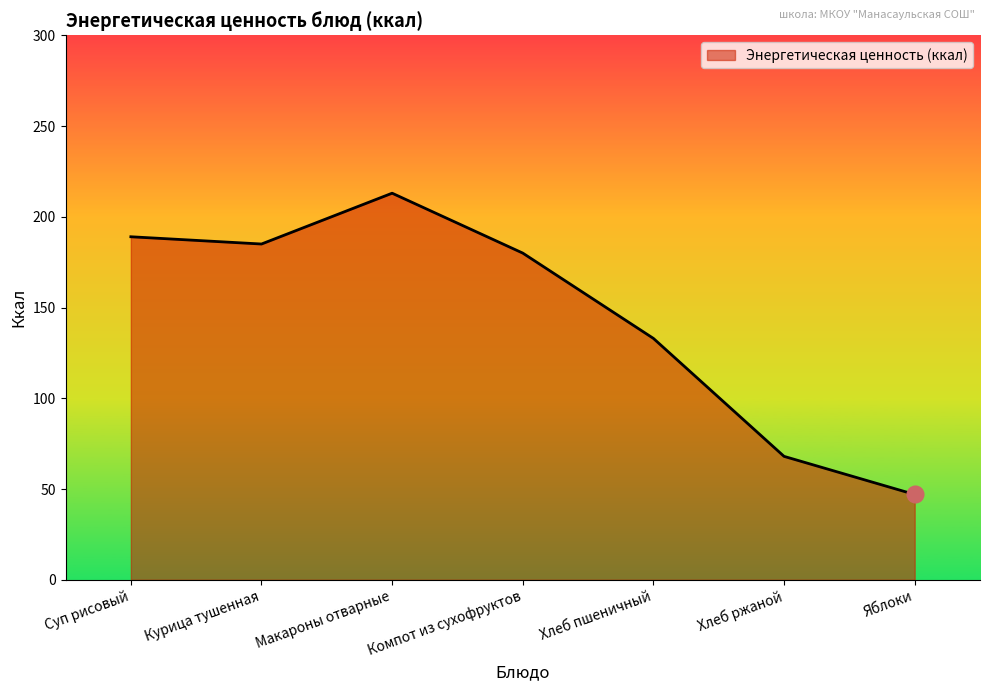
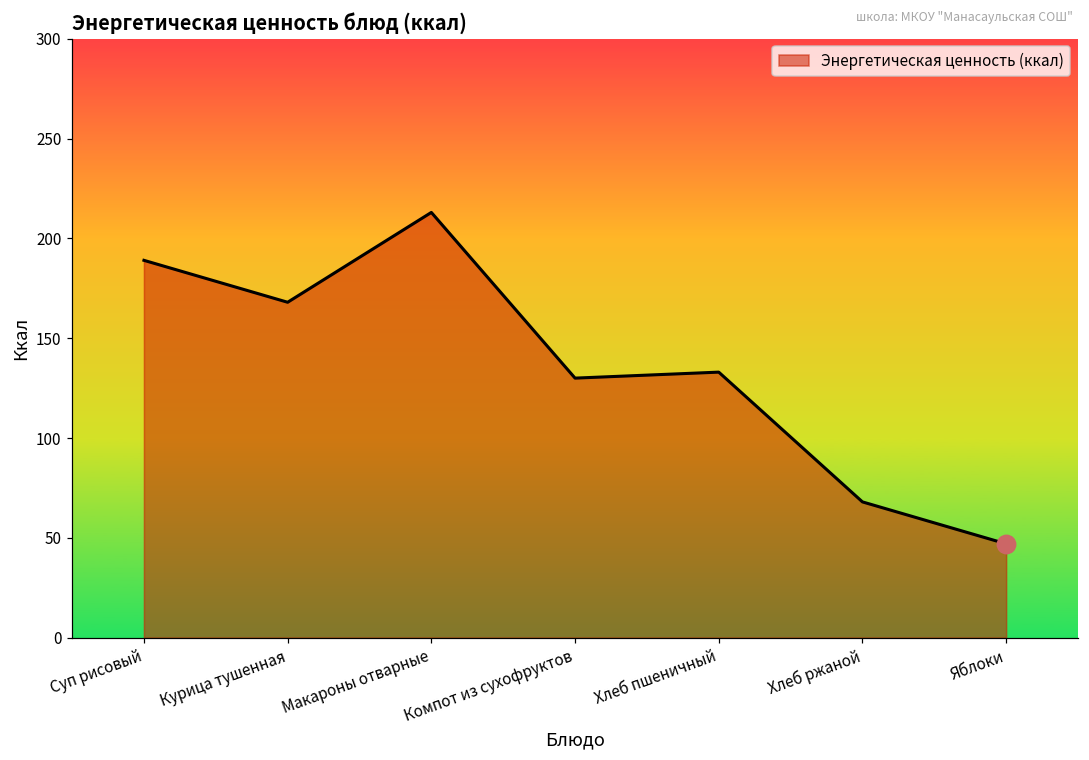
Энергетическая ценность (ккал), Курица тушенная: 185 -> 168
Энергетическая ценность (ккал), Компот из сухофруктов: 180 -> 130
